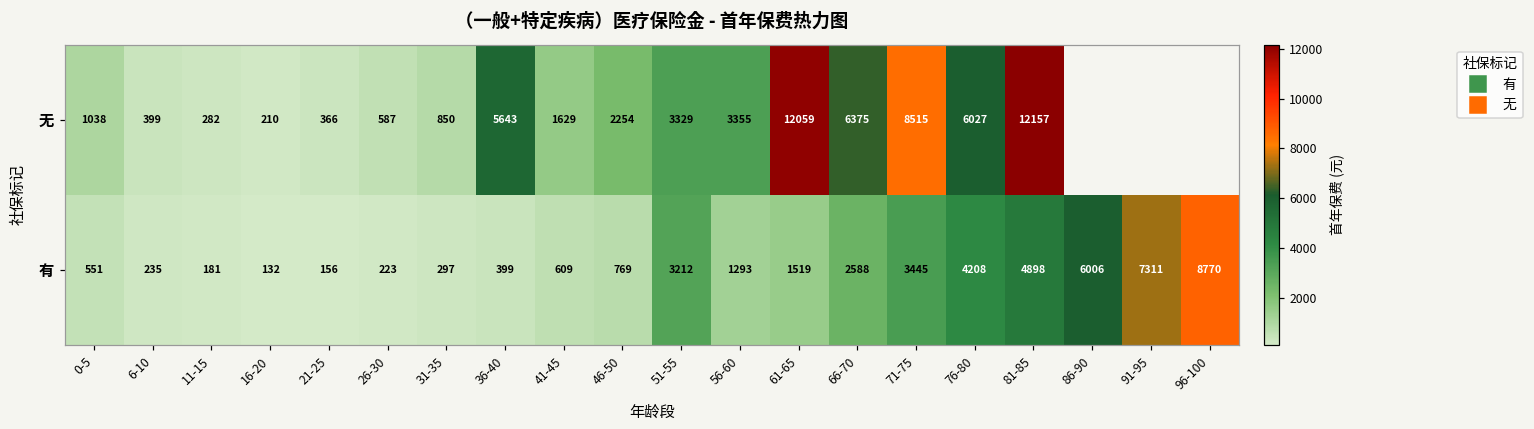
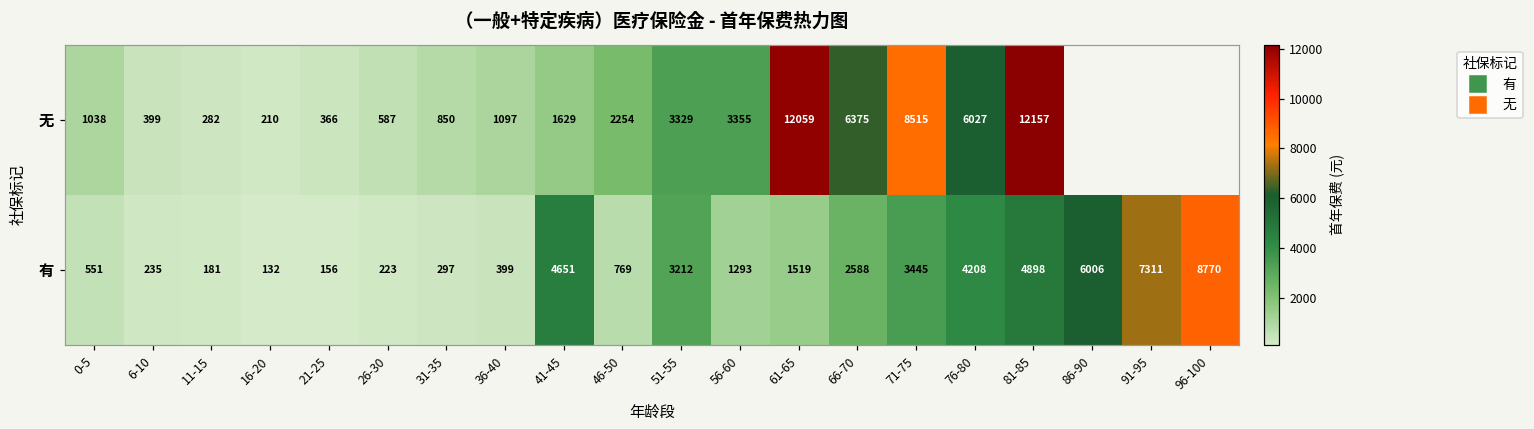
无, 36-40: 5643 -> 1097
有, 41-45: 609 -> 4651
